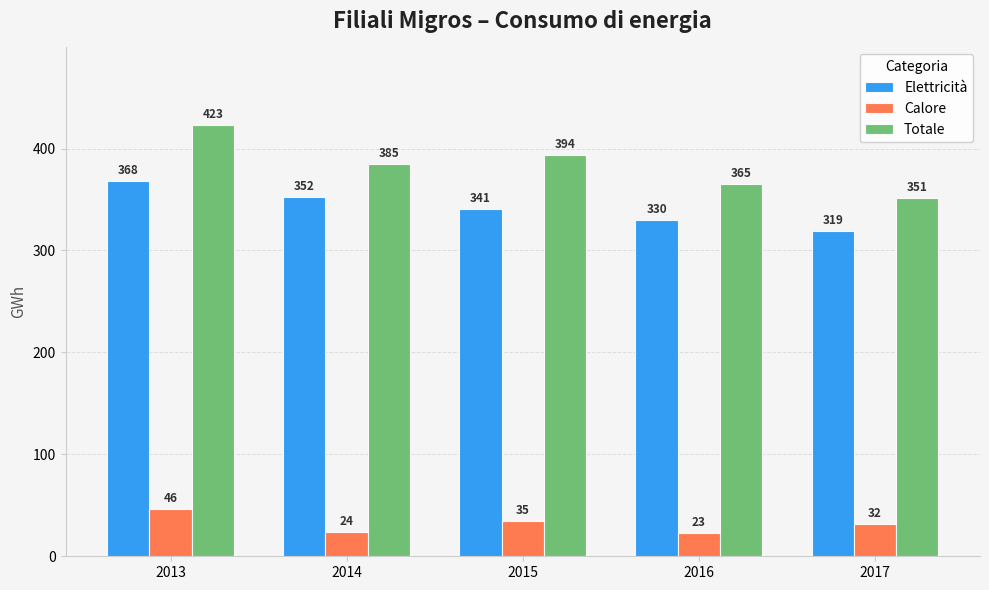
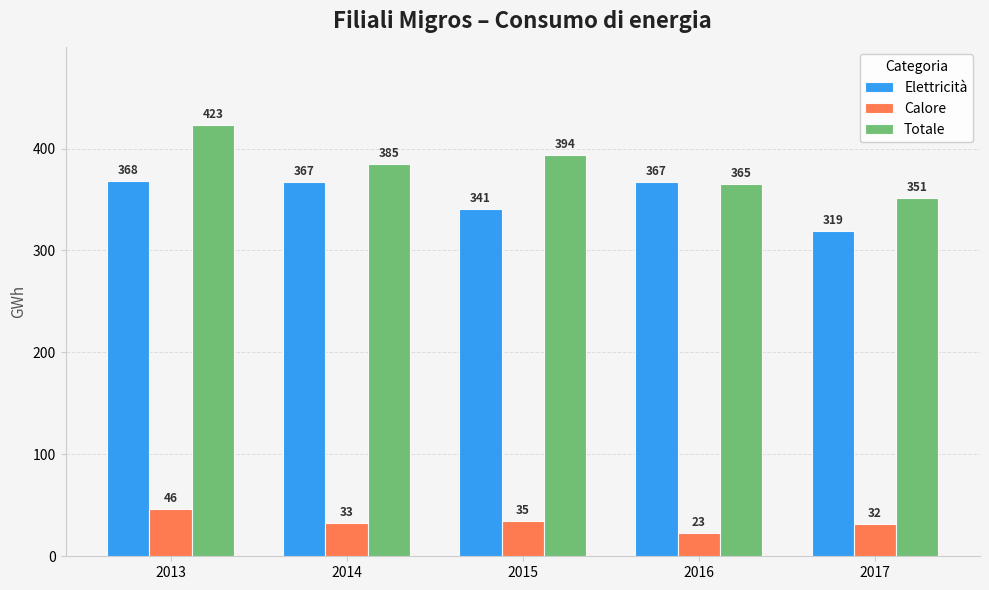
Elettricità, 2014: 352 -> 367
Calore, 2014: 24 -> 33
Elettricità, 2016: 330 -> 367
